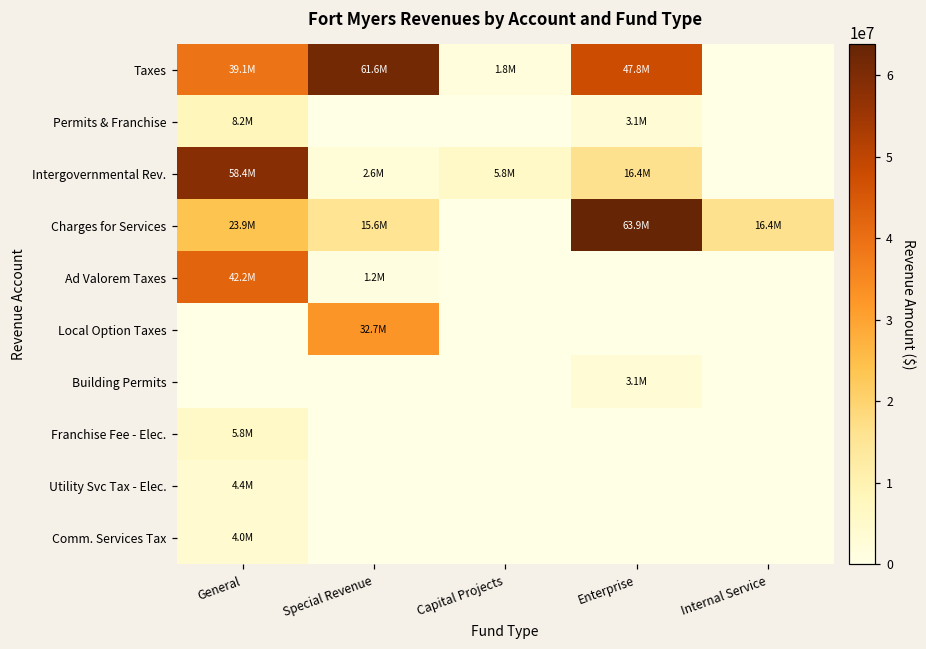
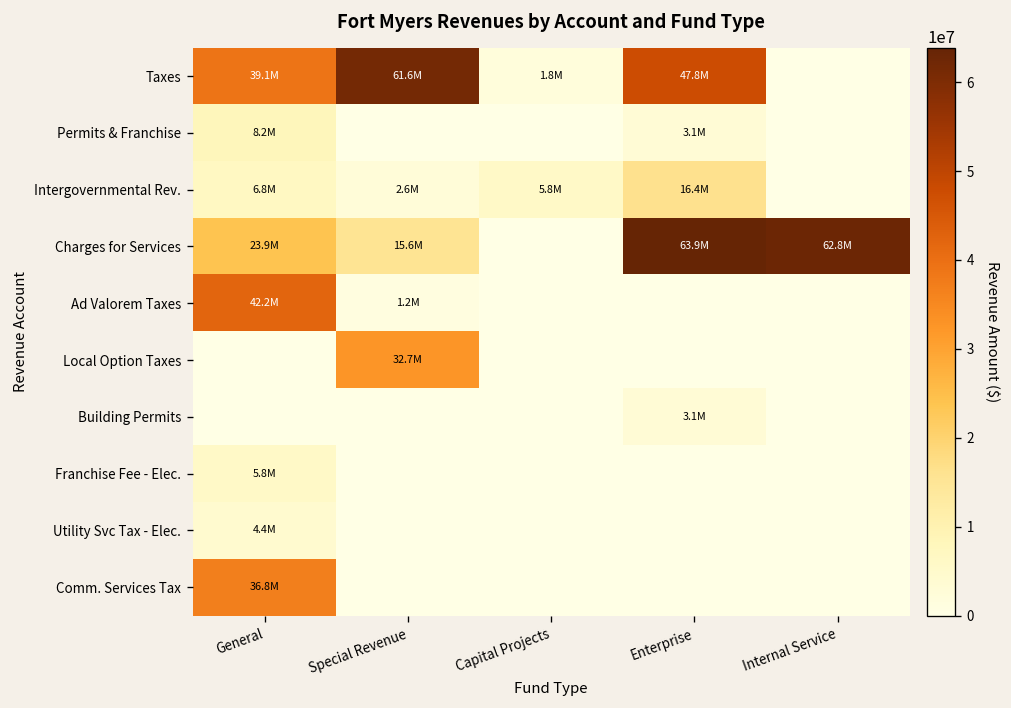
Intergovernmental Rev., General: 58.4M -> 6.8M
Charges for Services, Internal Service: 16.4M -> 62.8M
Comm. Services Tax, General: 4.0M -> 36.8M
